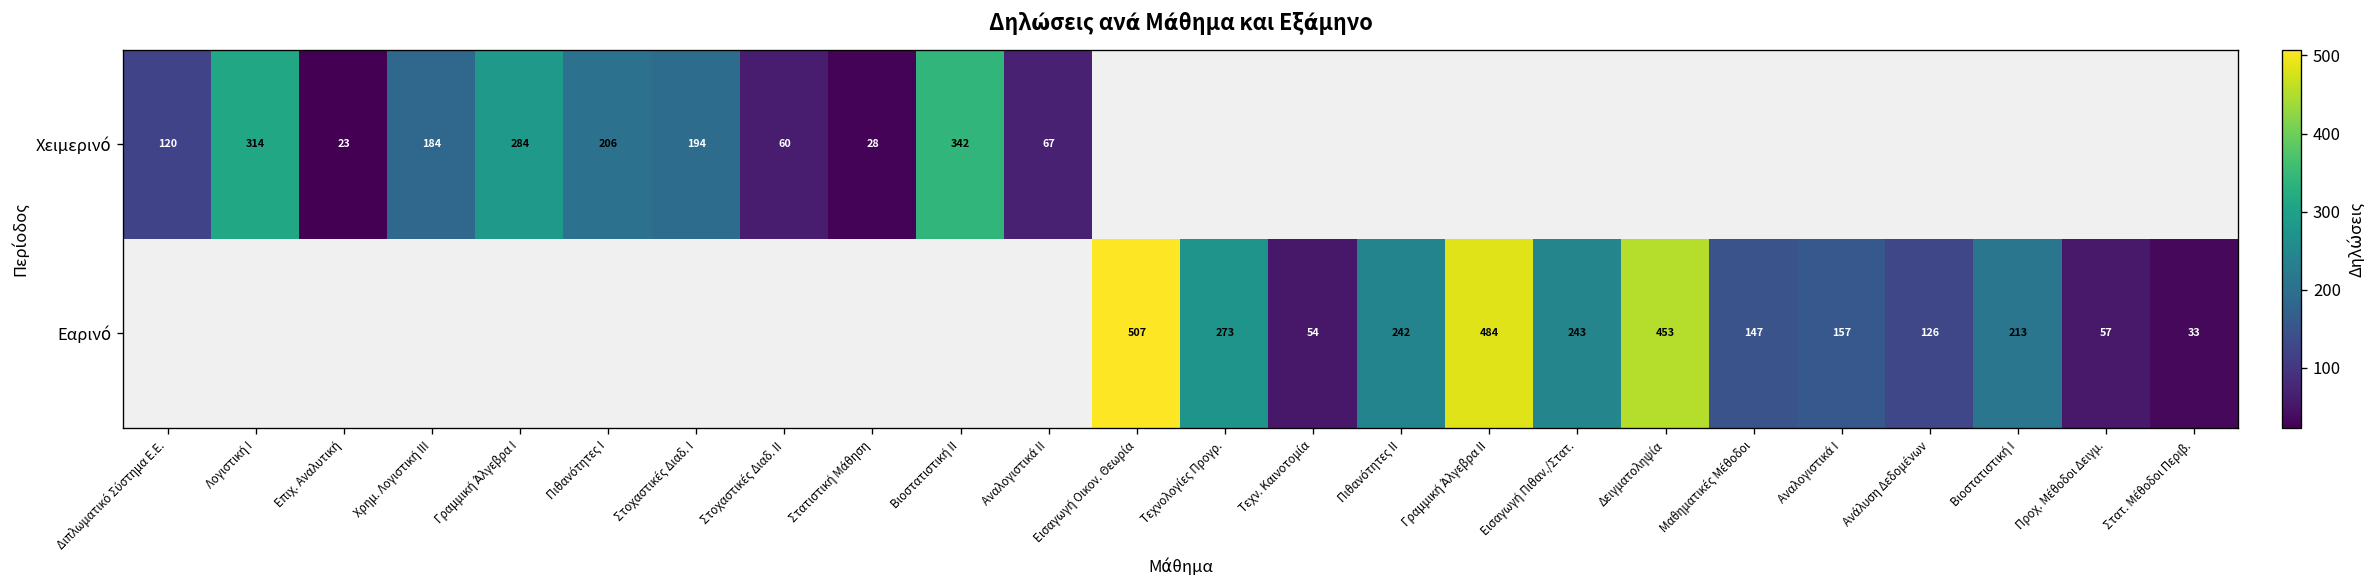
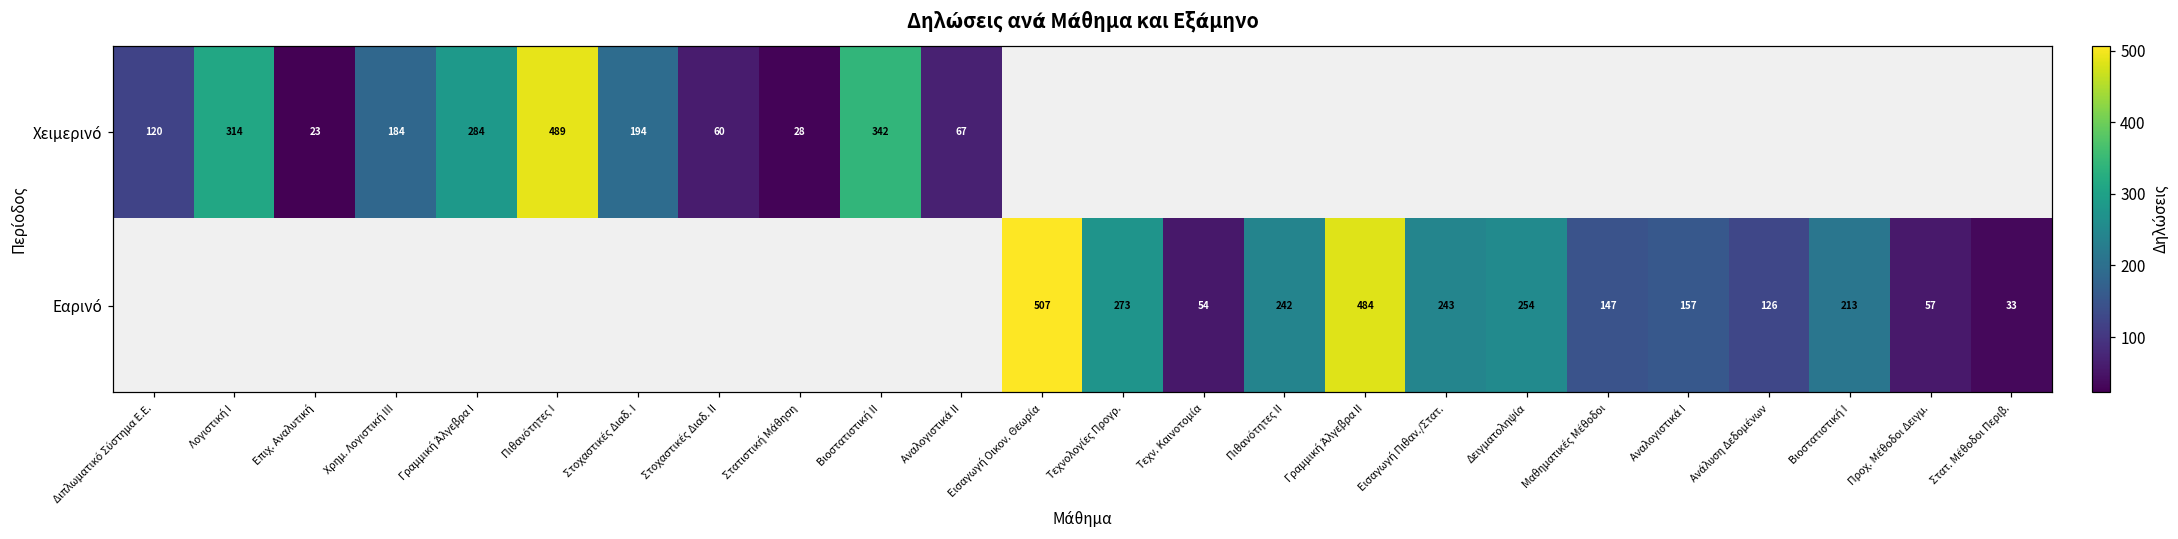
Χειμερινό, Πιθανότητες Ι: 206 -> 489
Εαρινό, Δειγματοληψία: 453 -> 254
